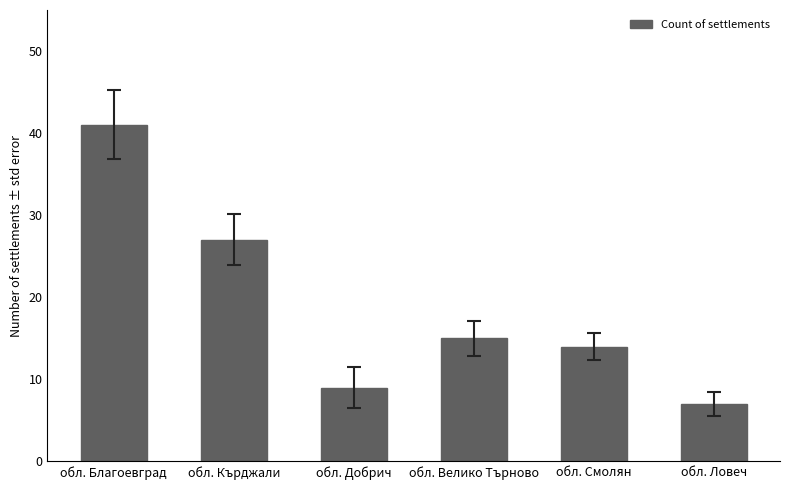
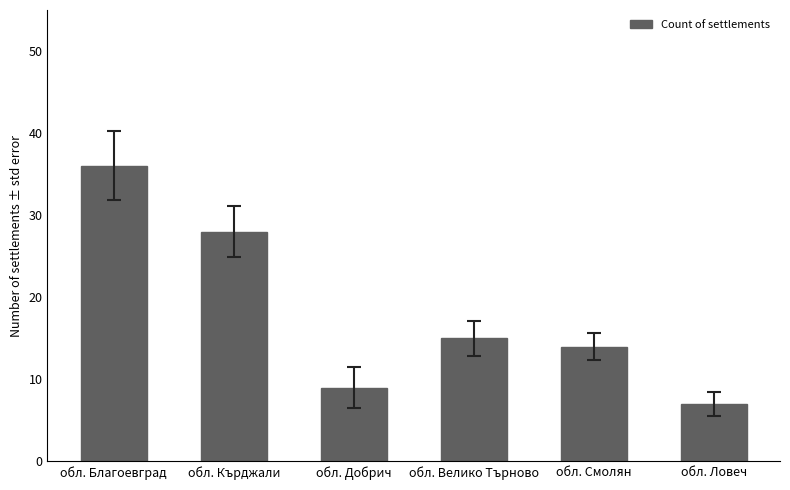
Count of settlements, обл. Благоевград: 41 -> 36
Count of settlements, обл. Кърджали: 27 -> 28
